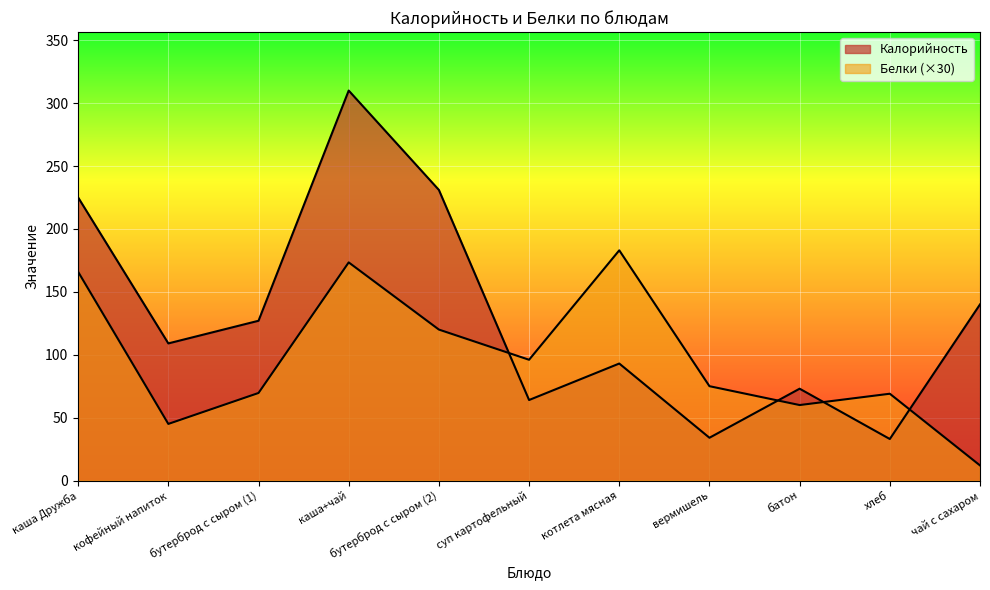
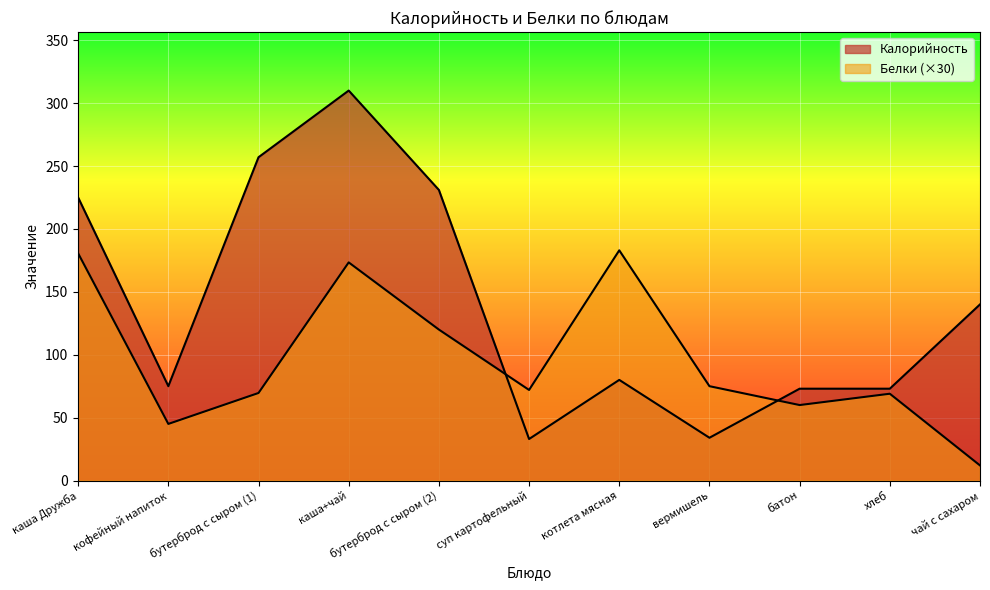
Белки (×30), каша Дружба: 166 -> 181
Калорийность, кофейный напиток: 109 -> 75
Калорийность, бутерброд с сыром (1): 127 -> 257
Калорийность, суп картофельный: 64 -> 33
Белки (×30), суп картофельный: 96 -> 72
Калорийность, котлета мясная: 93 -> 80
Калорийность, хлеб: 33 -> 73
